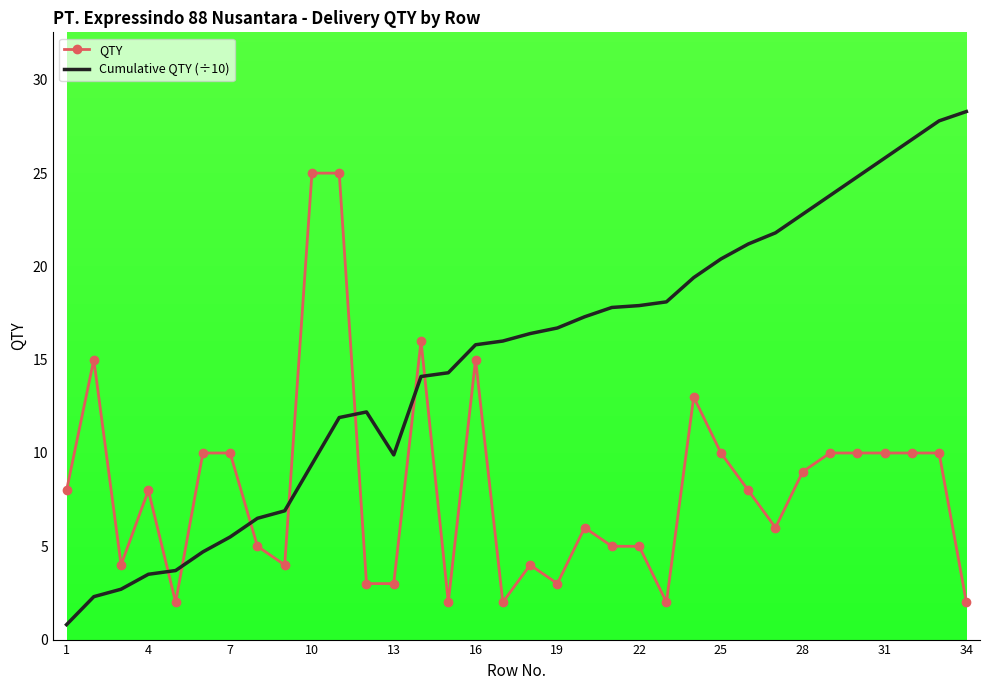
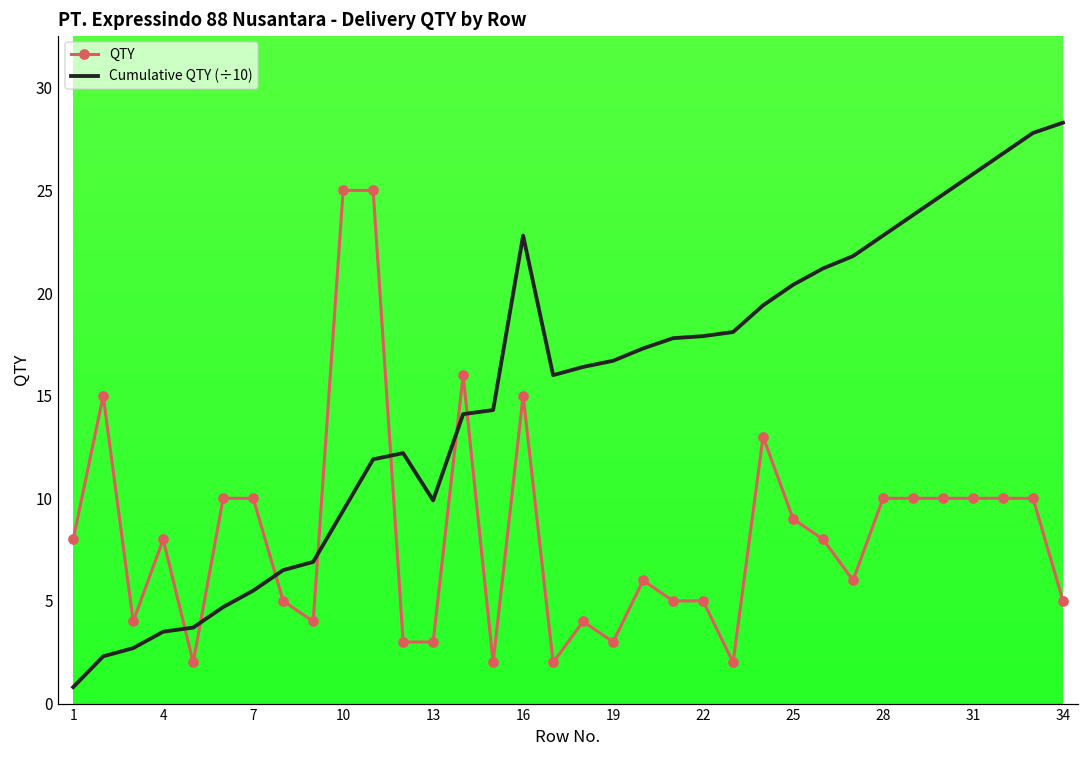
Cumulative QTY (÷10), 16: 15.8 -> 22.8
QTY, 25: 10 -> 9
QTY, 28: 9 -> 10
QTY, 34: 2 -> 5
